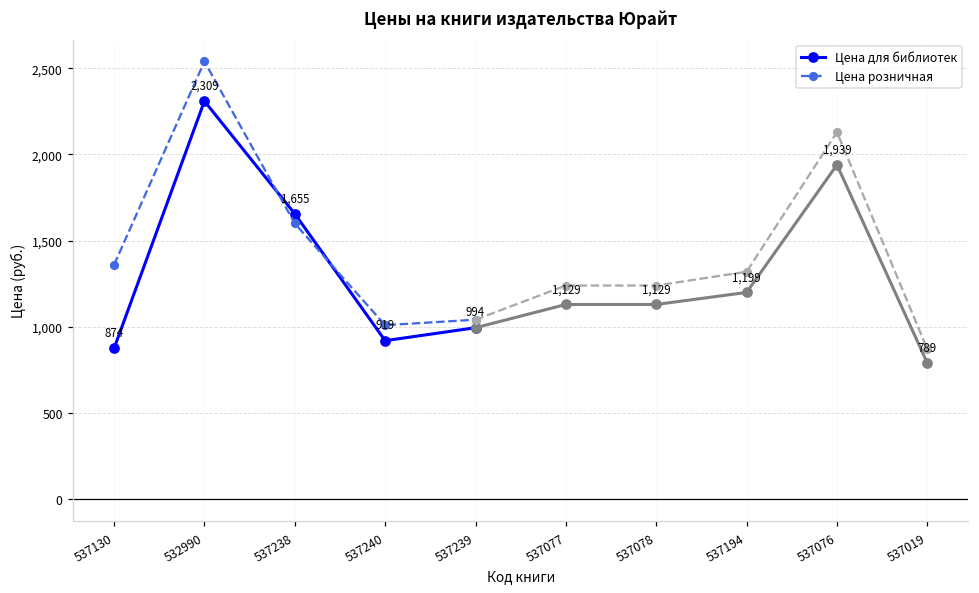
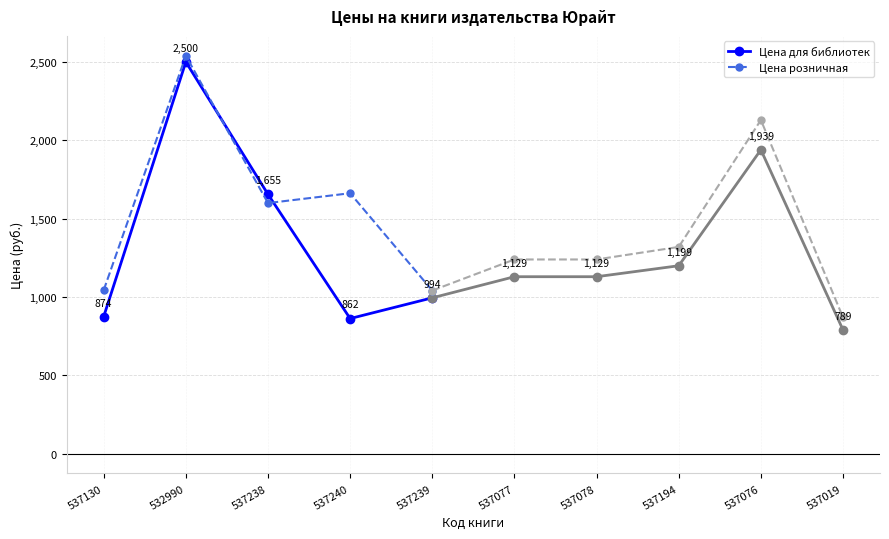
Цена розничная, 537130: 1,360 -> 1,040
Цена для библиотек, 532990: 2,309 -> 2,500
Цена для библиотек, 537240: 919 -> 862
Цена розничная, 537240: 1,010 -> 1,660
